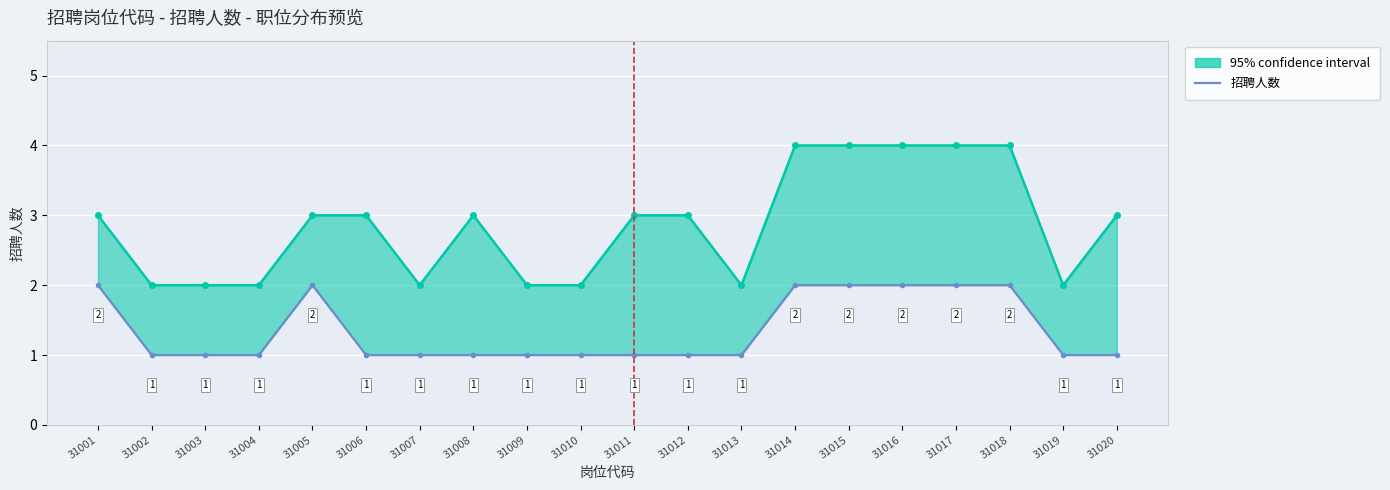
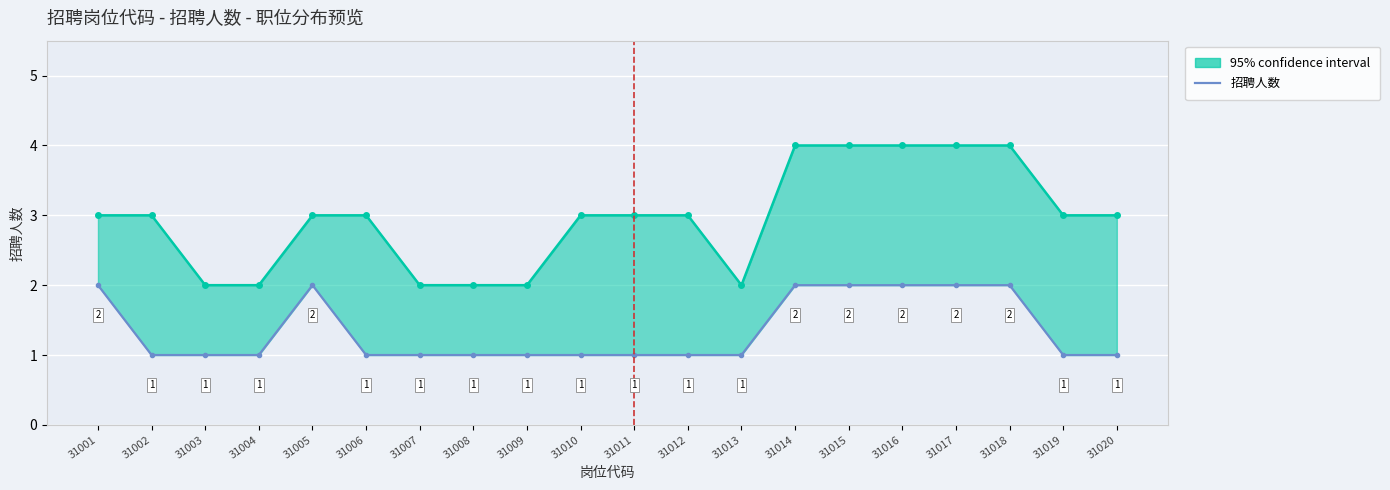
95% confidence interval, 31002: 2 -> 3
95% confidence interval, 31008: 3 -> 2
95% confidence interval, 31010: 2 -> 3
95% confidence interval, 31019: 2 -> 3
